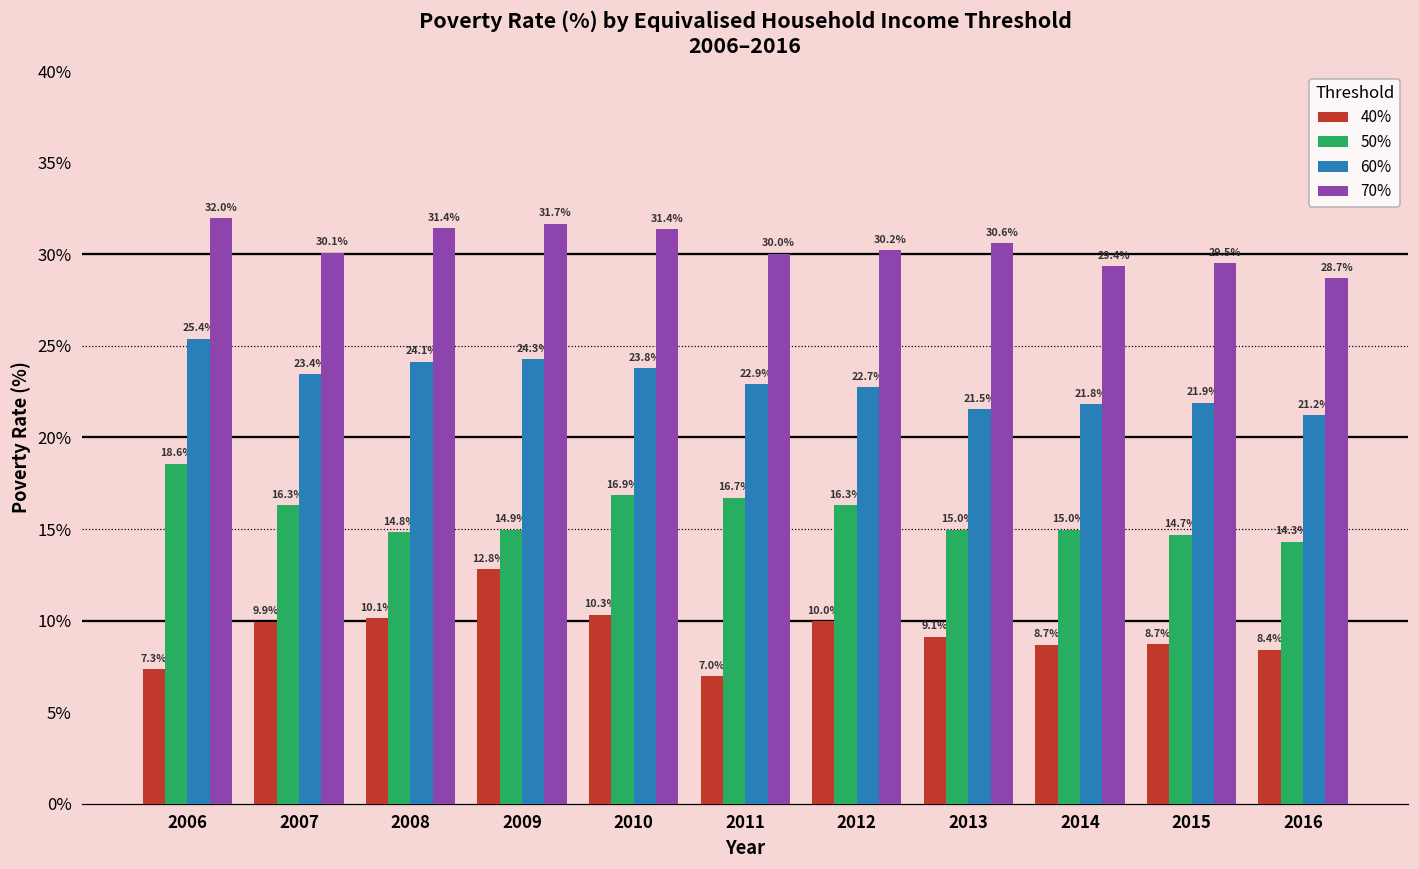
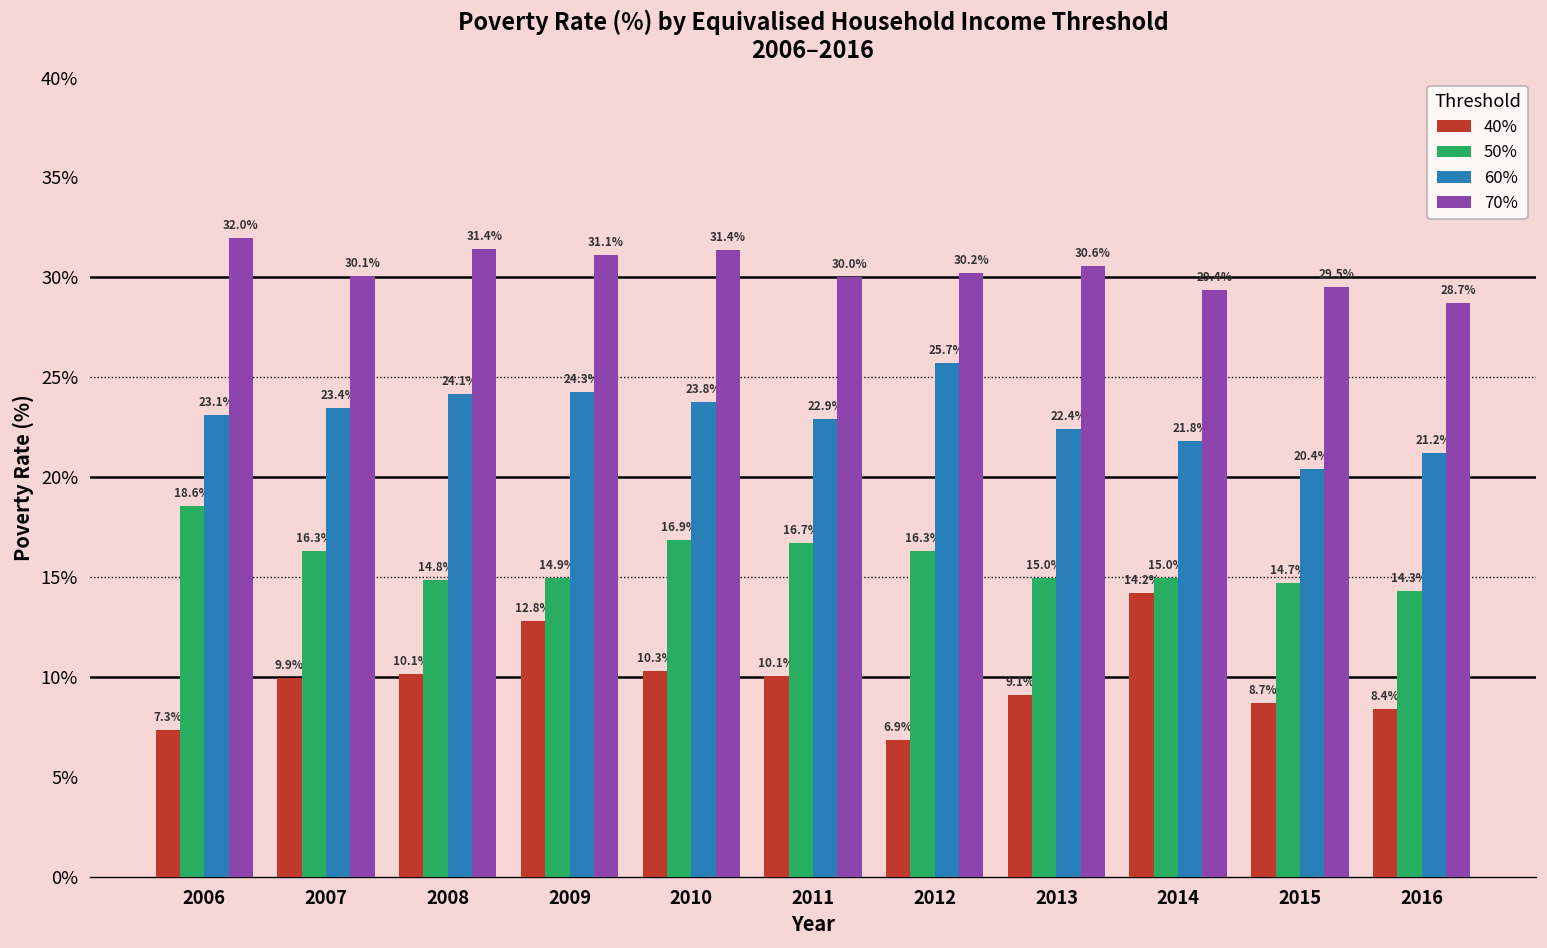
60%, 2006: 25.4% -> 23.1%
70%, 2009: 31.7% -> 31.1%
40%, 2011: 7.0% -> 10.1%
40%, 2012: 10.0% -> 6.9%
60%, 2012: 22.7% -> 25.7%
60%, 2013: 21.5% -> 22.4%
40%, 2014: 8.7% -> 14.2%
60%, 2015: 21.9% -> 20.4%
